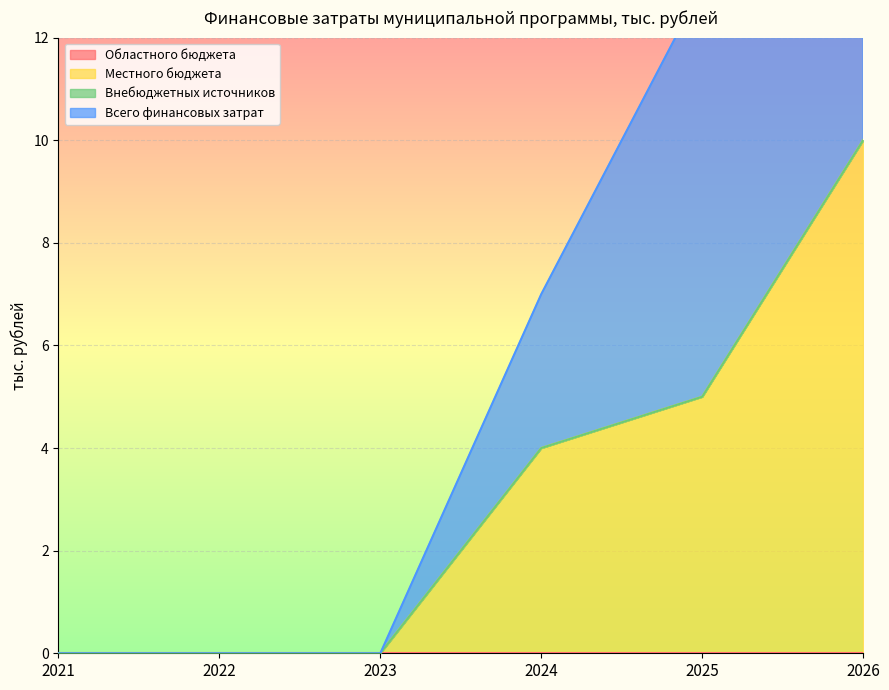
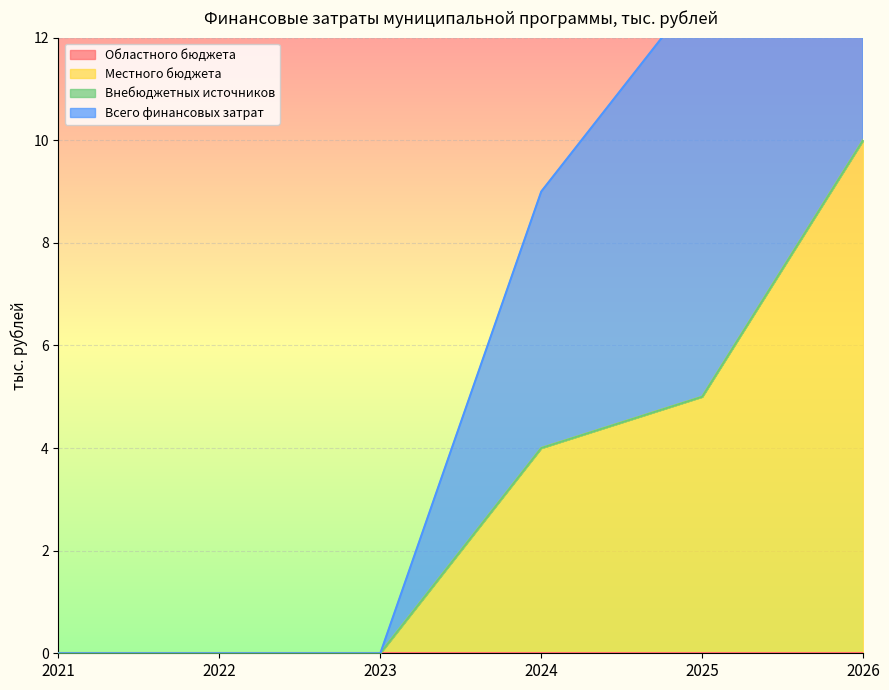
Всего финансовых затрат, 2024: 3 -> 5
